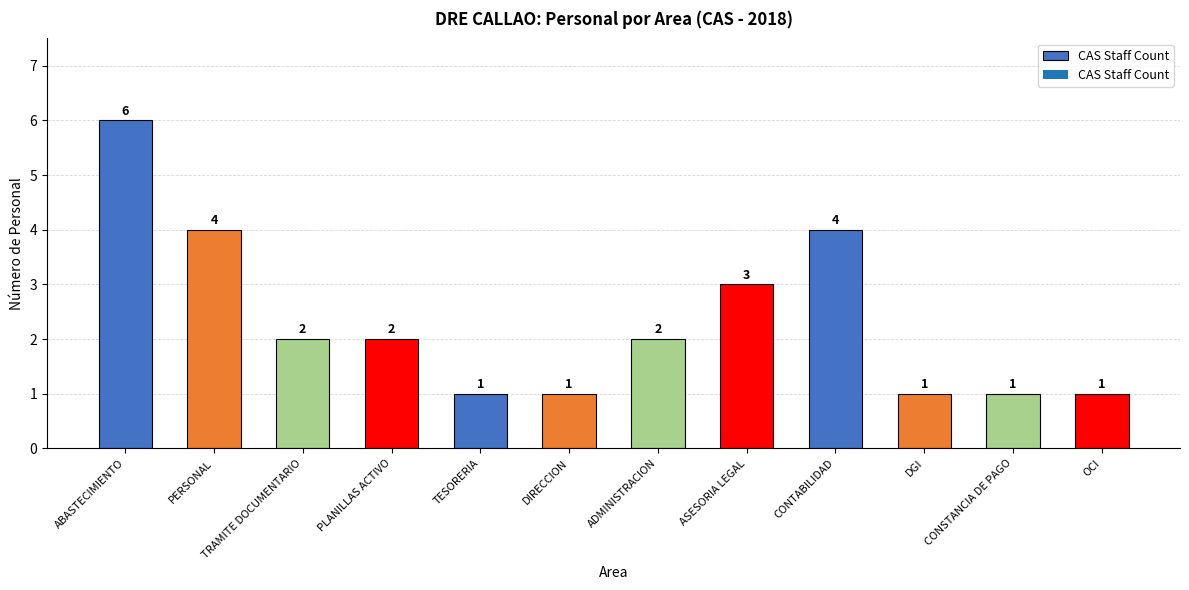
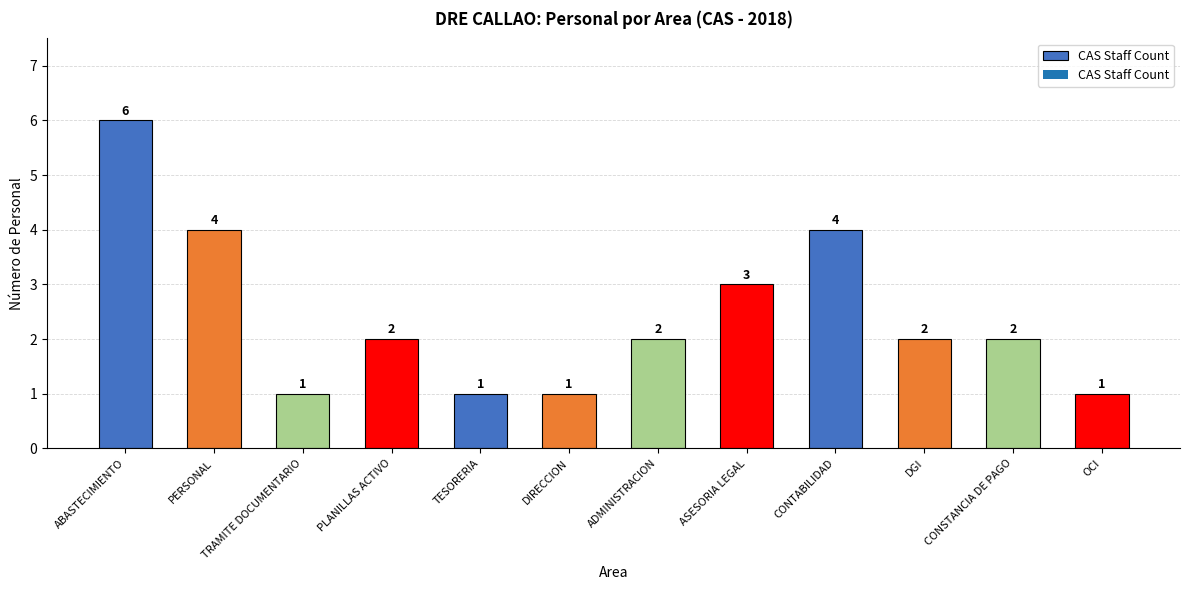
TRAMITE DOCUMENTARIO: 2 -> 1
DGI: 1 -> 2
CONSTANCIA DE PAGO: 1 -> 2
